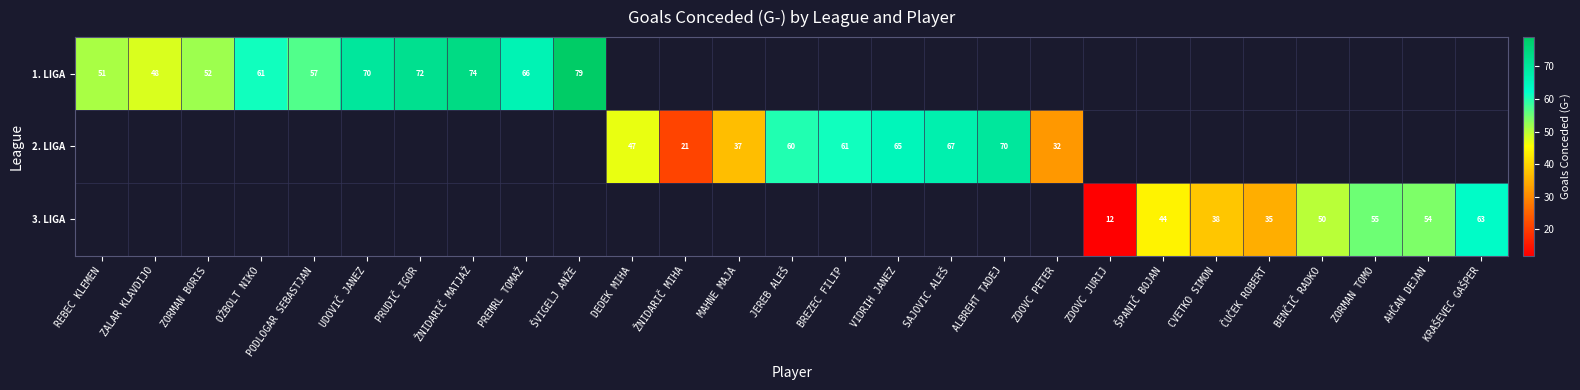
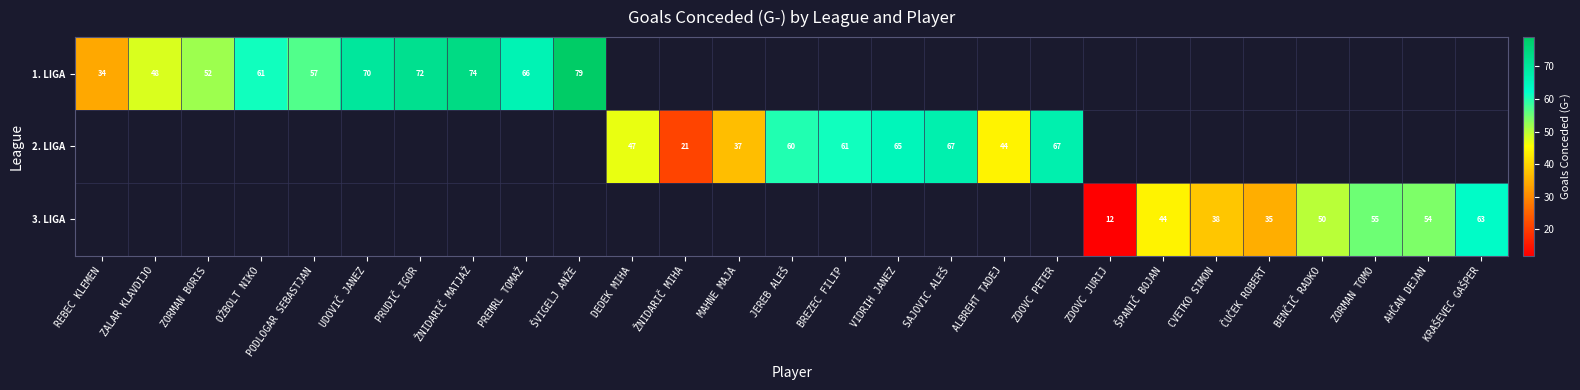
1. LIGA, REBEC KLEMEN: 51 -> 34
2. LIGA, ALBREHT TADEJ: 70 -> 44
2. LIGA, ZDOVC PETER: 32 -> 67
